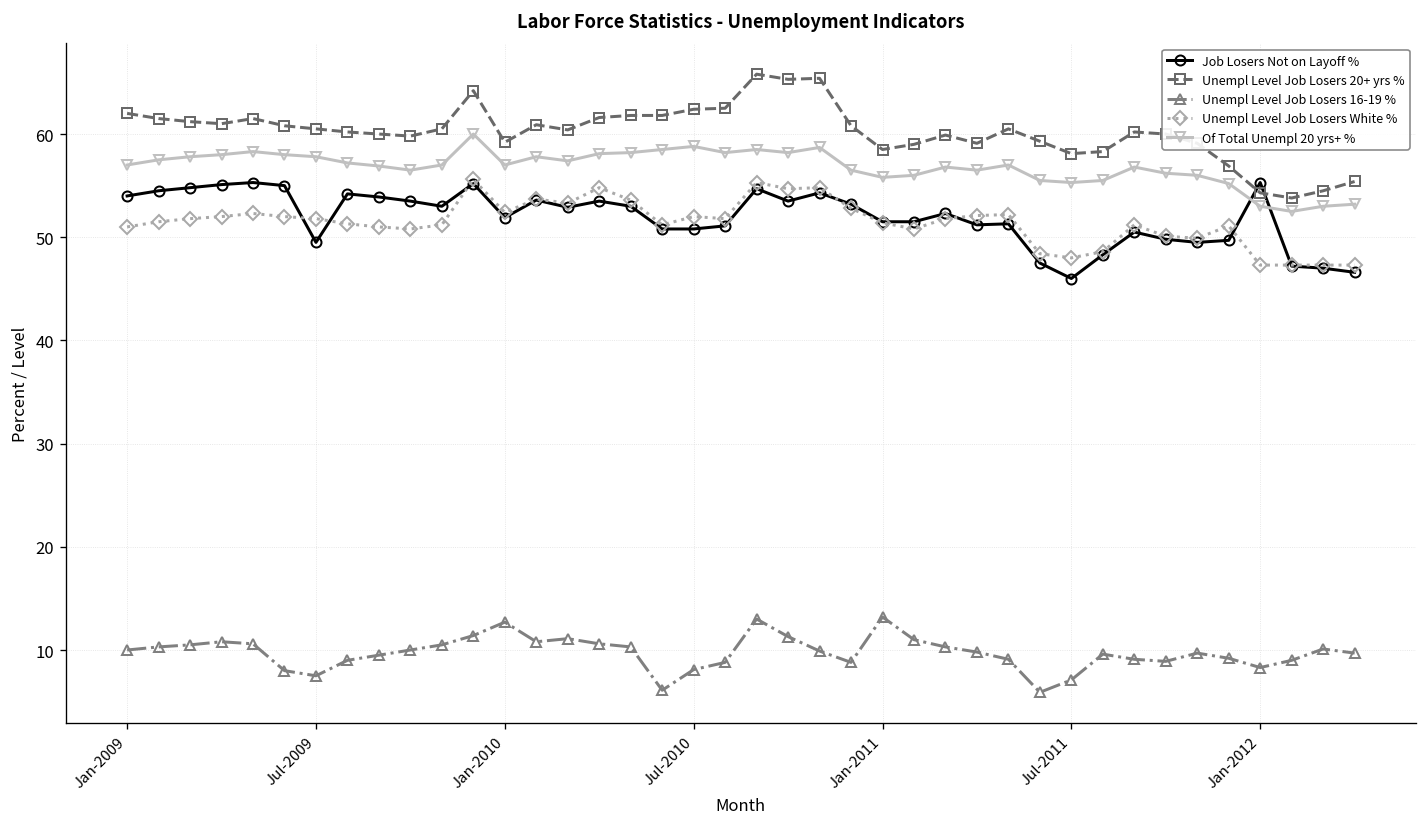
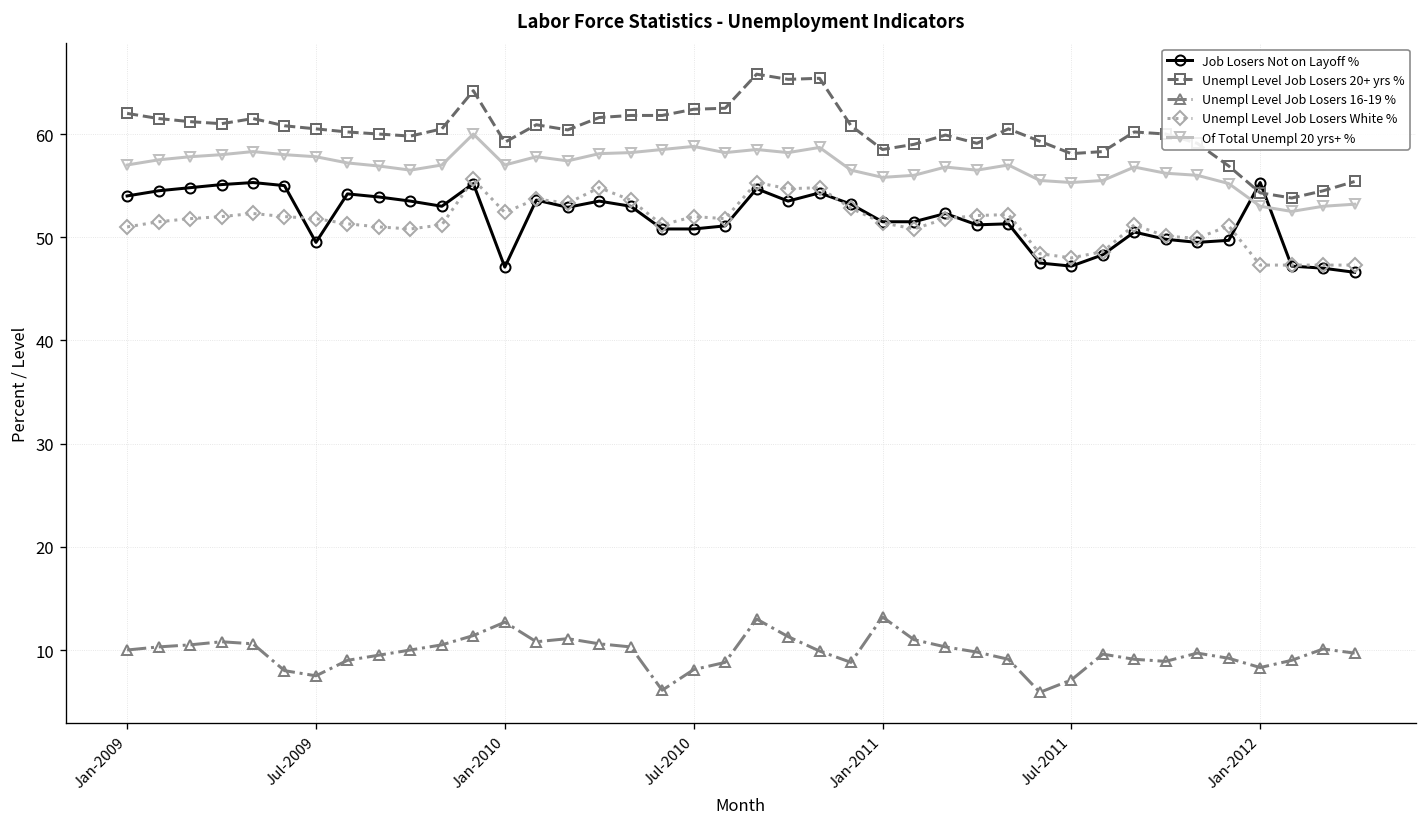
Job Losers Not on Layoff %, Jan-2010: 52 -> 47
Job Losers Not on Layoff %, Jul-2011: 46 -> 47
